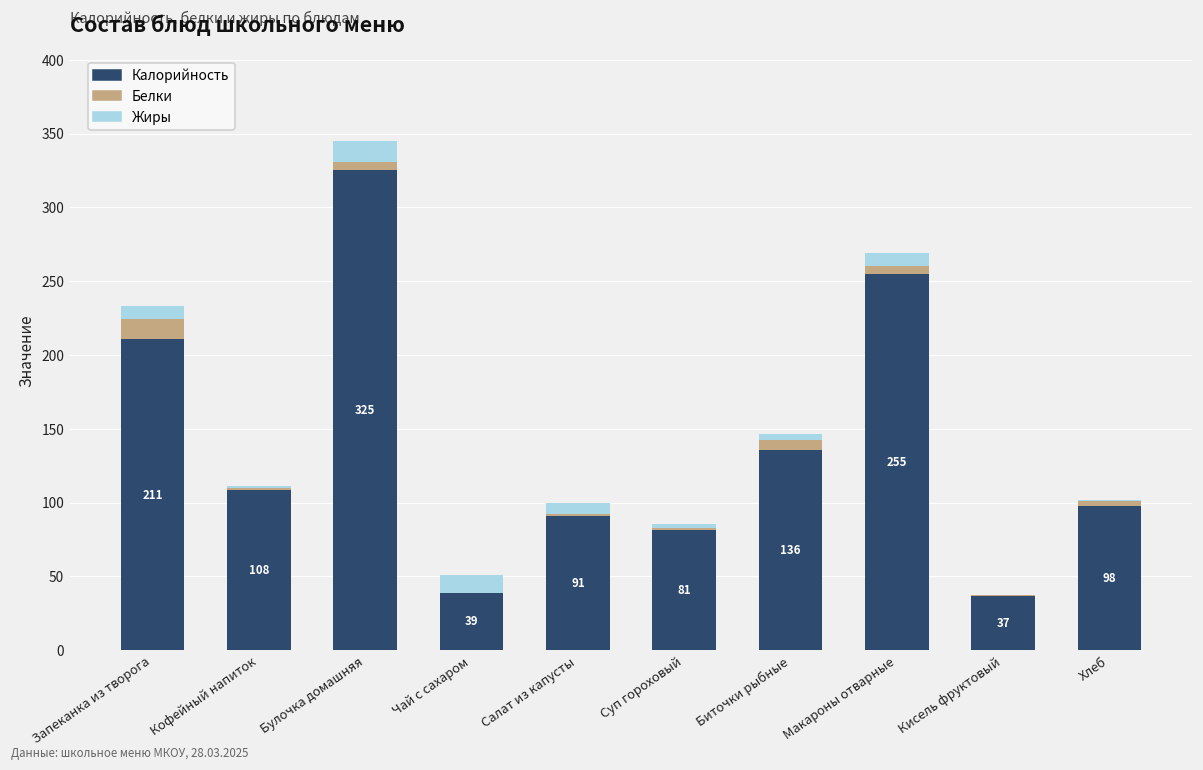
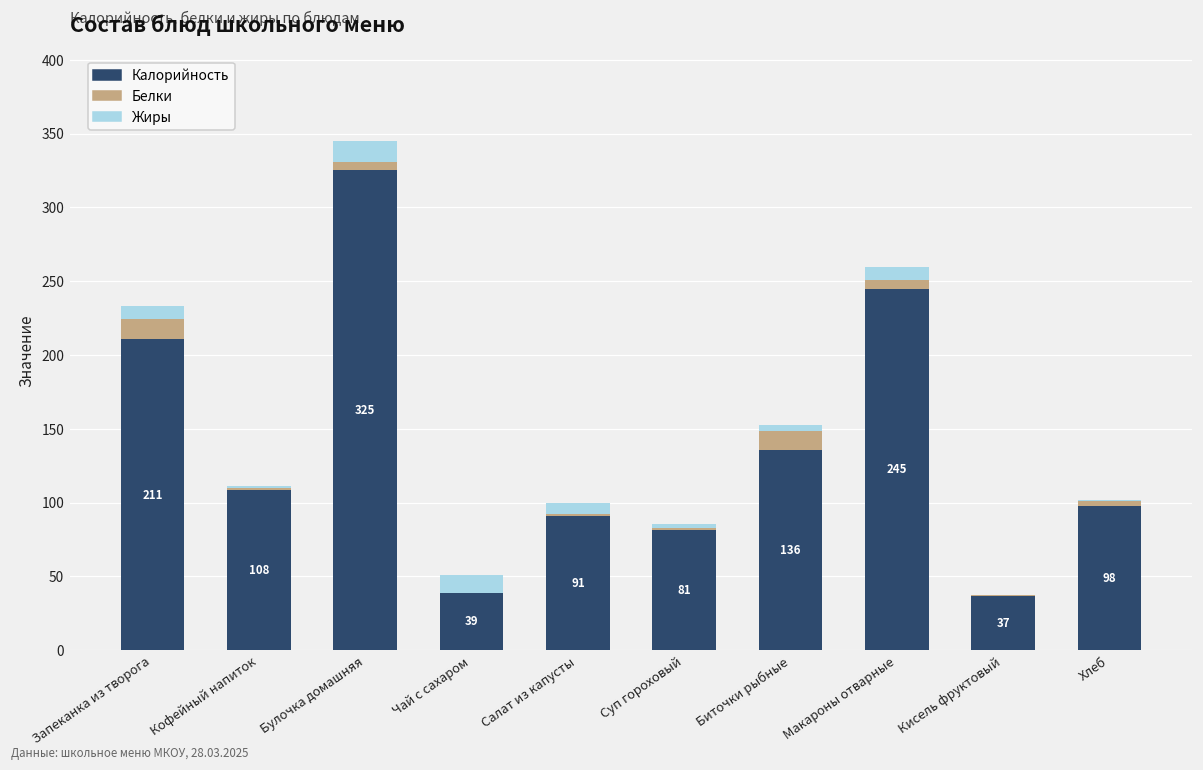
Белки, Биточки рыбные: 7 -> 13
Калорийность, Макароны отварные: 255 -> 245
